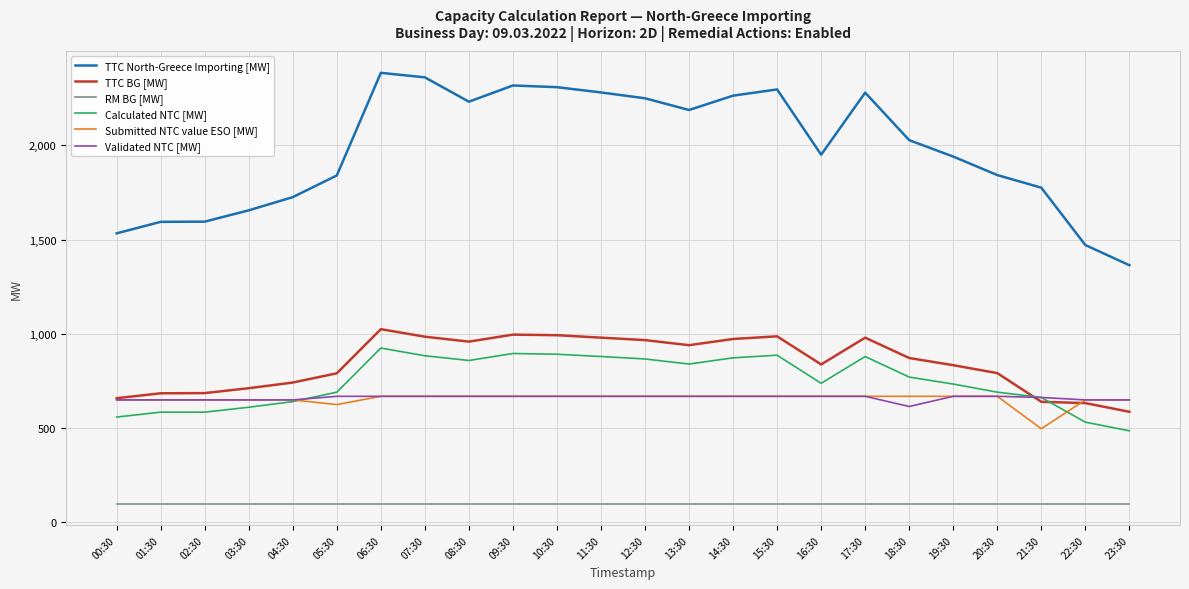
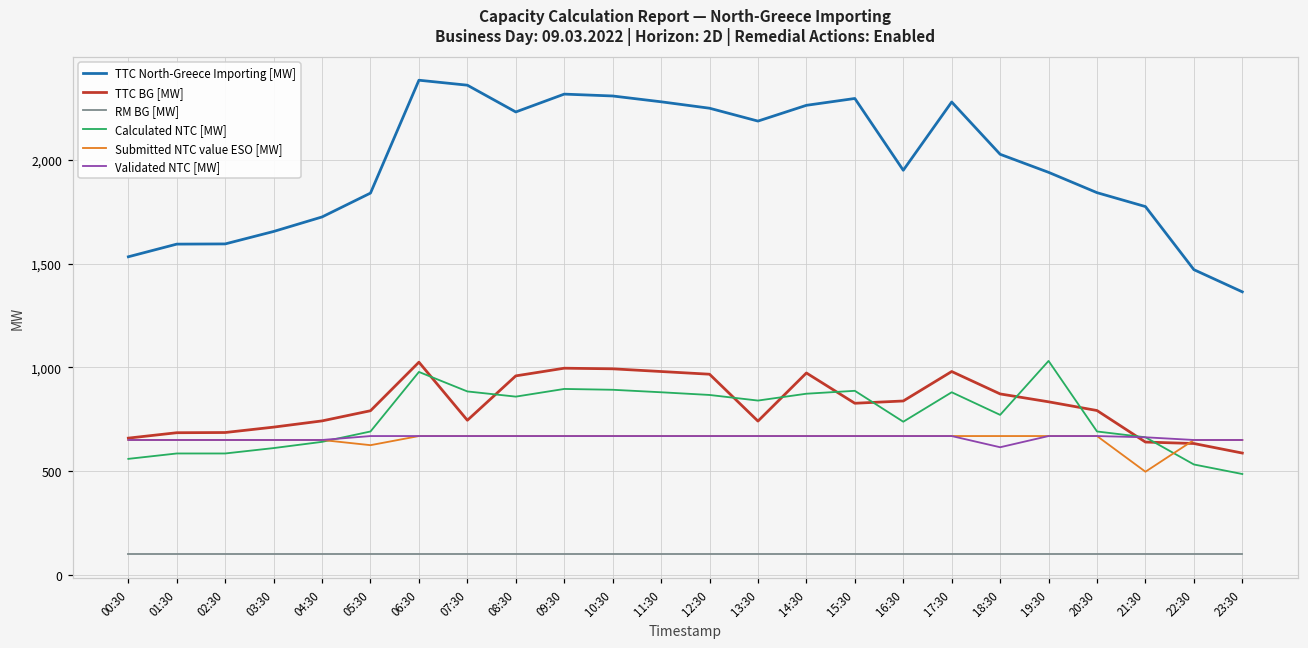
Calculated NTC [MW], 06:30: 930 -> 980
TTC BG [MW], 07:30: 990 -> 750
TTC BG [MW], 13:30: 940 -> 740
TTC BG [MW], 15:30: 990 -> 830
Calculated NTC [MW], 19:30: 730 -> 1,030
